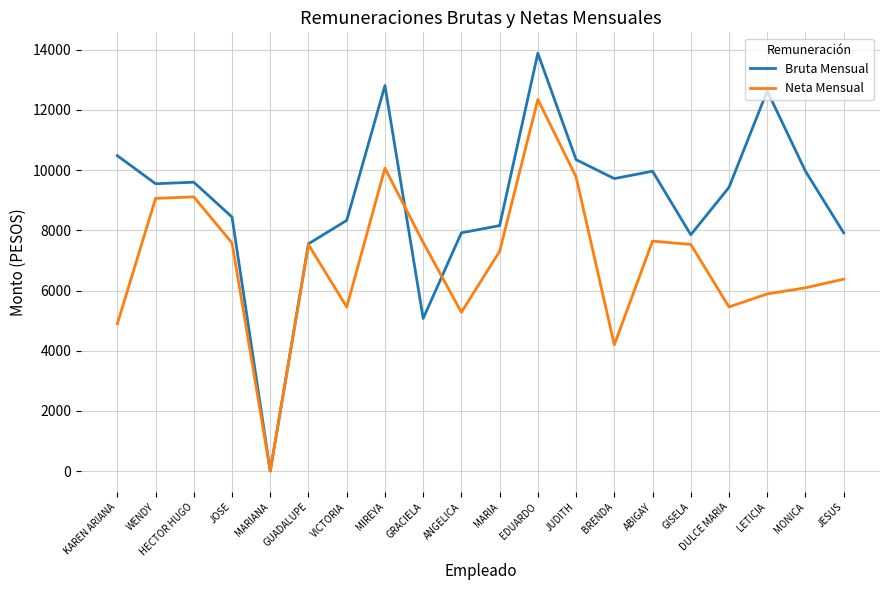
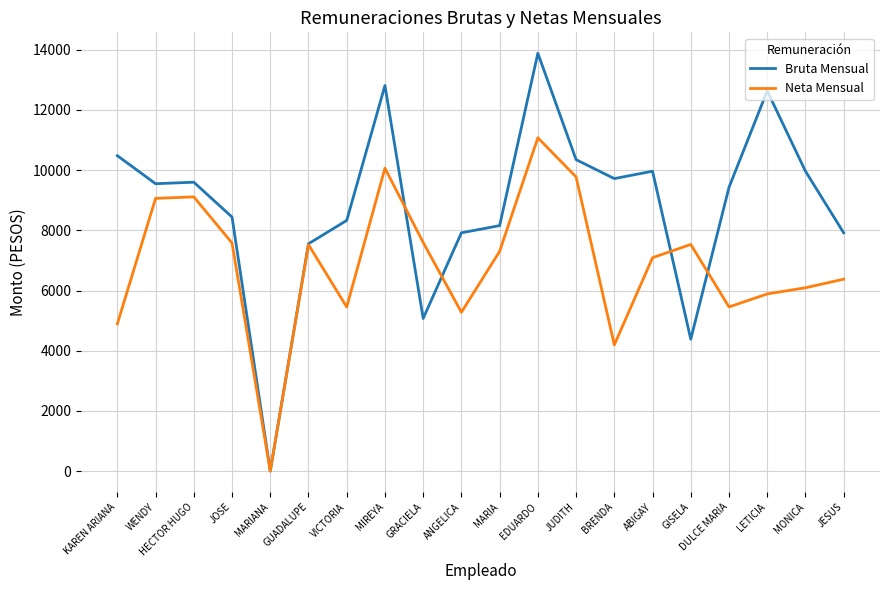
Neta Mensual, EDUARDO: 12400 -> 11100
Neta Mensual, ABIGAY: 7600 -> 7100
Bruta Mensual, GISELA: 7900 -> 4400
